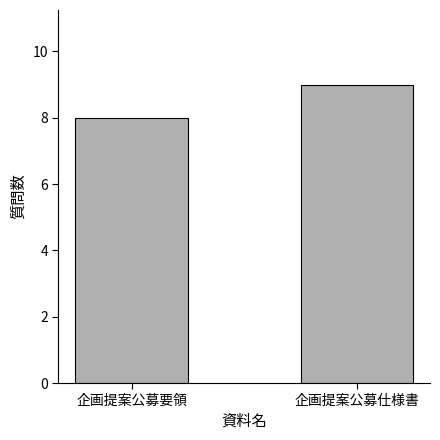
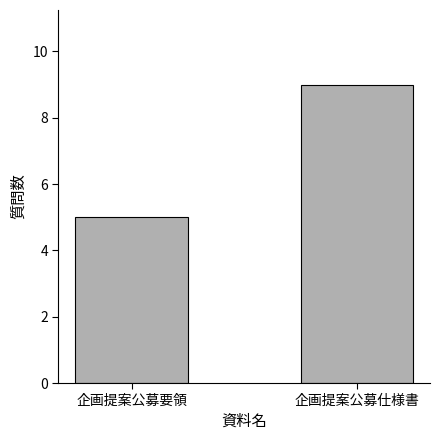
企画提案公募要領: 8 -> 5
